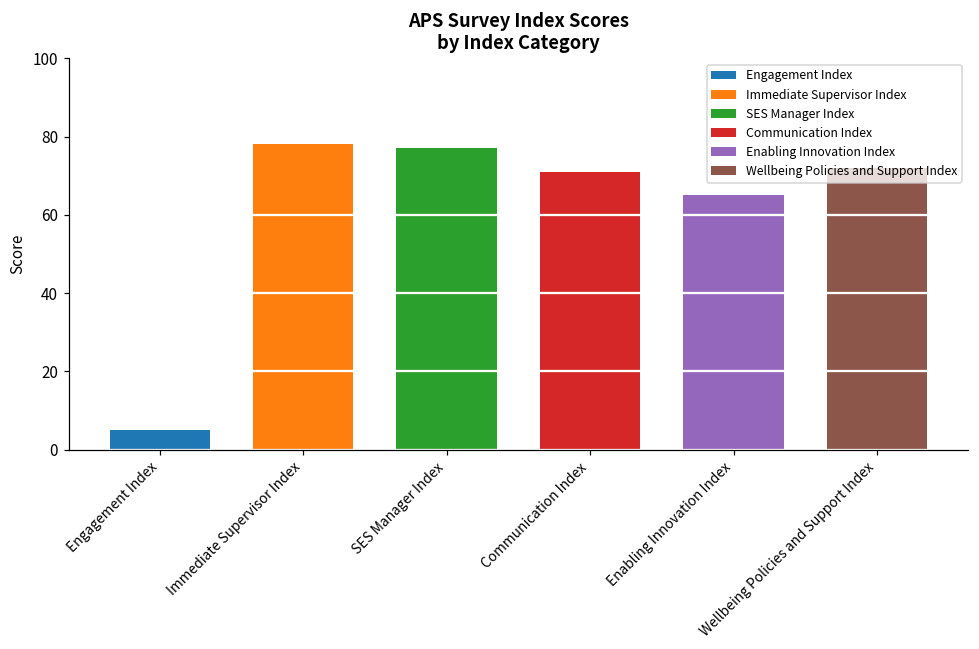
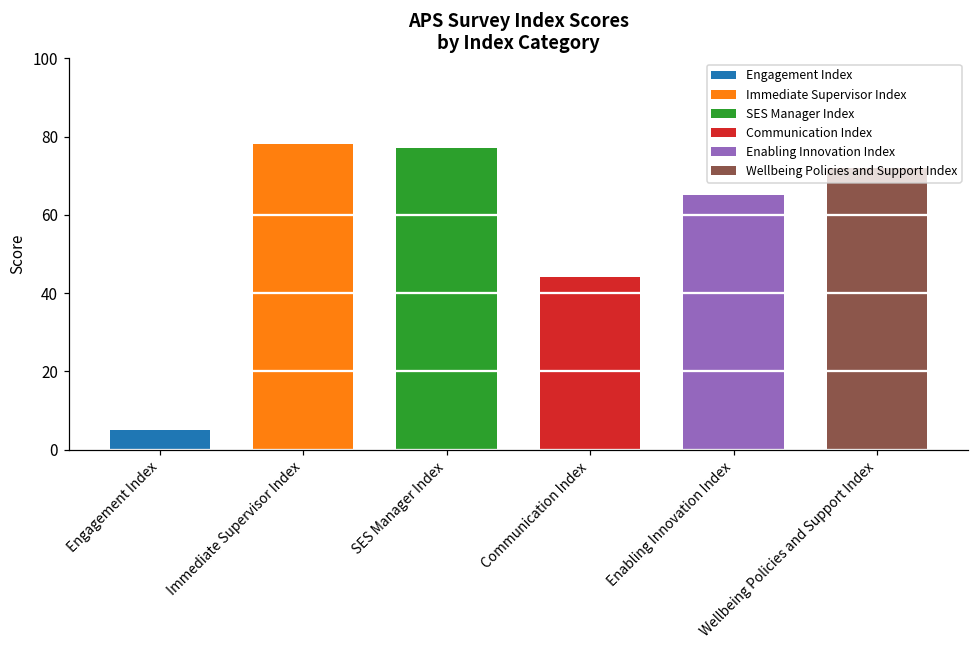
Communication Index: 71 -> 44
